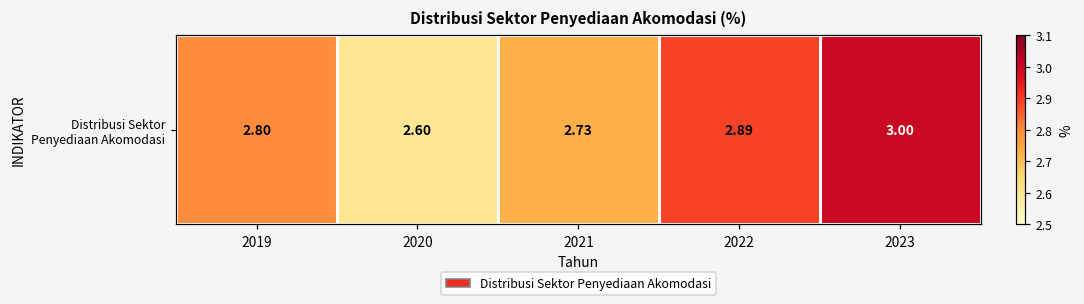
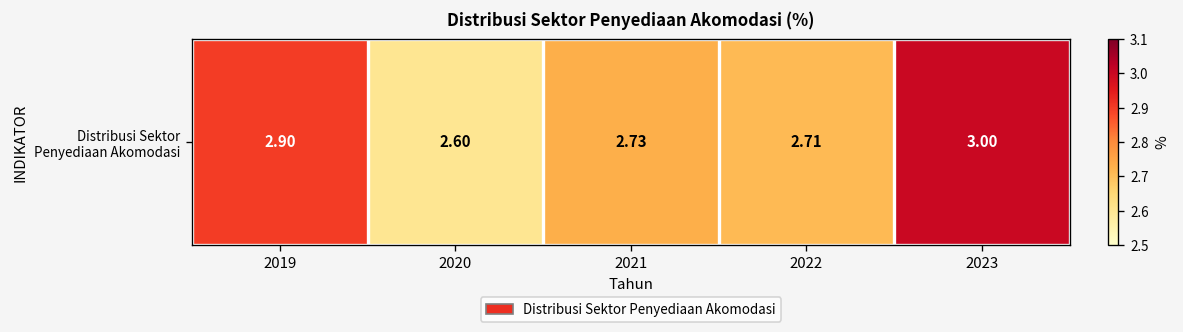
Distribusi Sektor Penyediaan Akomodasi, 2019: 2.80 -> 2.90
Distribusi Sektor Penyediaan Akomodasi, 2022: 2.89 -> 2.71
